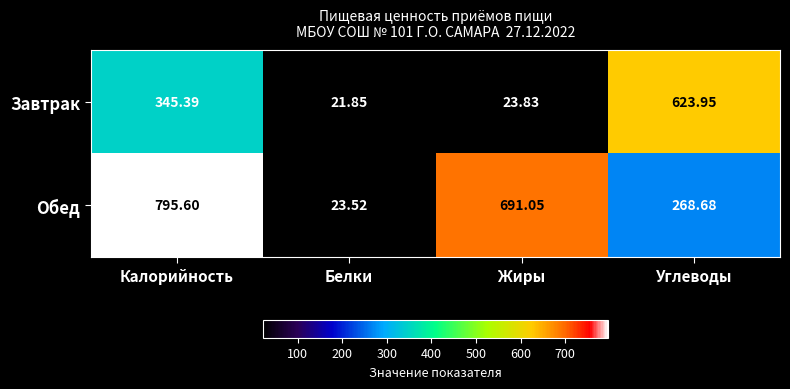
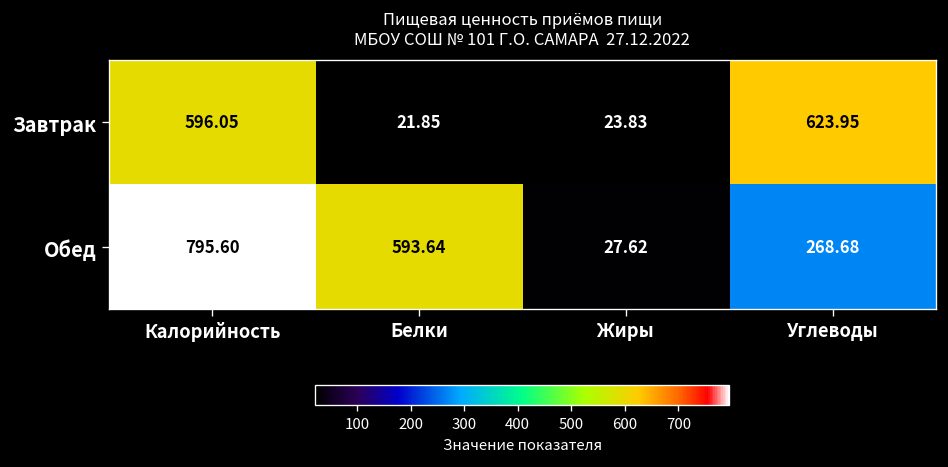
Завтрак, Калорийность: 345.39 -> 596.05
Обед, Белки: 23.52 -> 593.64
Обед, Жиры: 691.05 -> 27.62
